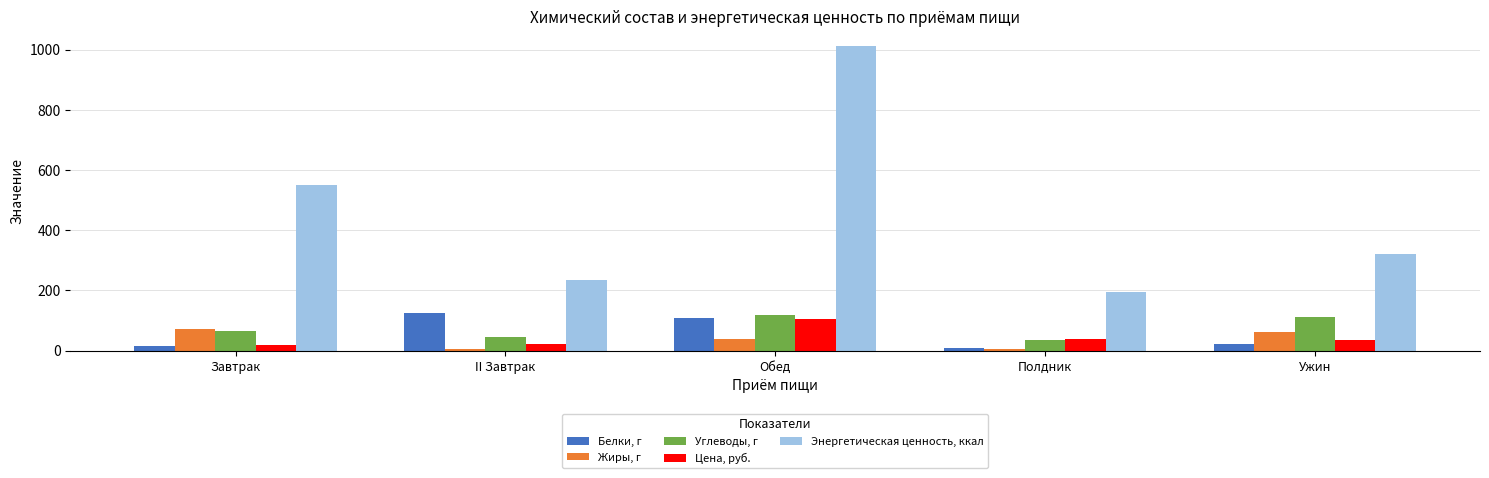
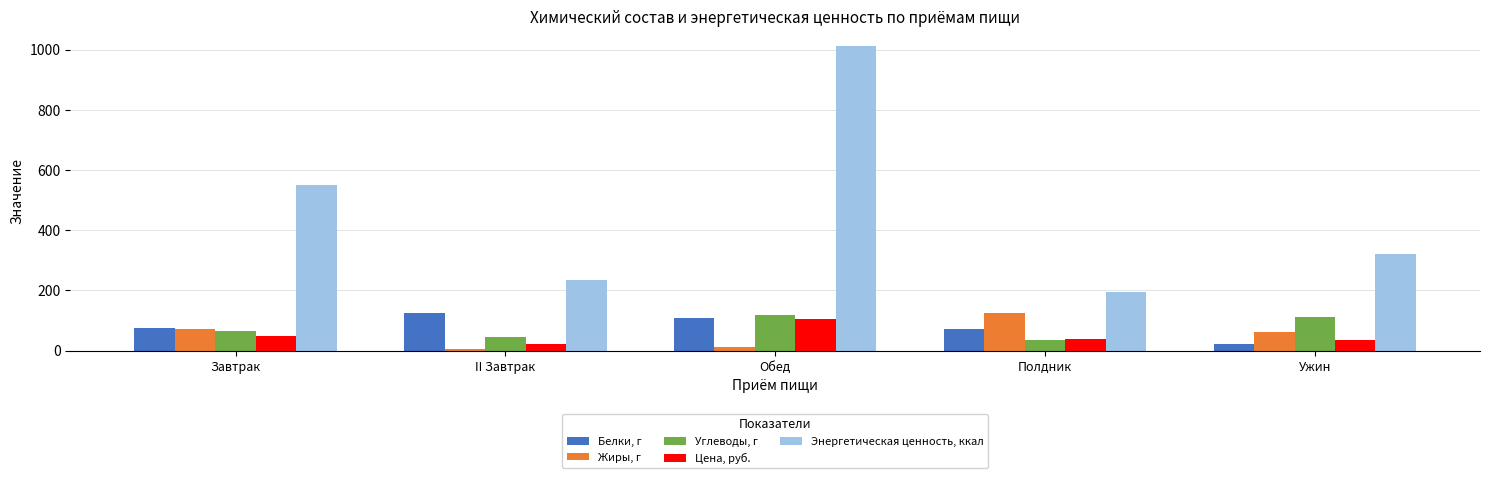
Белки, г, Завтрак: 20 -> 80
Цена, руб., Завтрак: 20 -> 50
Жиры, г, Обед: 40 -> 10
Белки, г, Полдник: 10 -> 70
Жиры, г, Полдник: 10 -> 120
